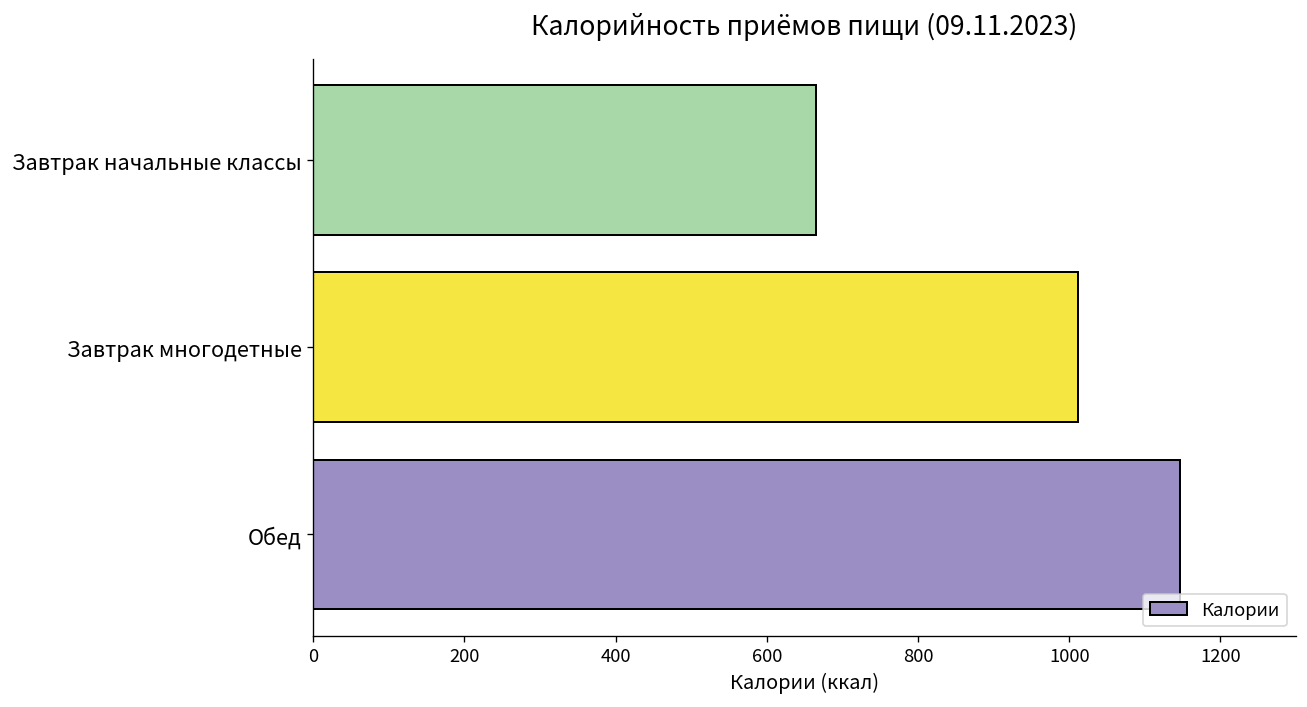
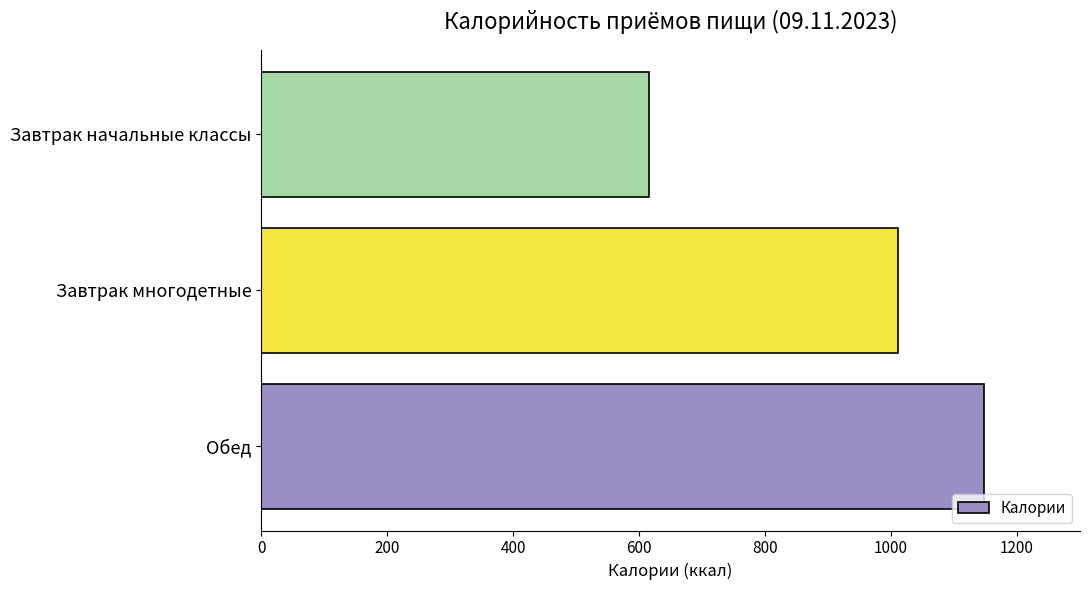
Завтрак начальные классы: 670 -> 620
